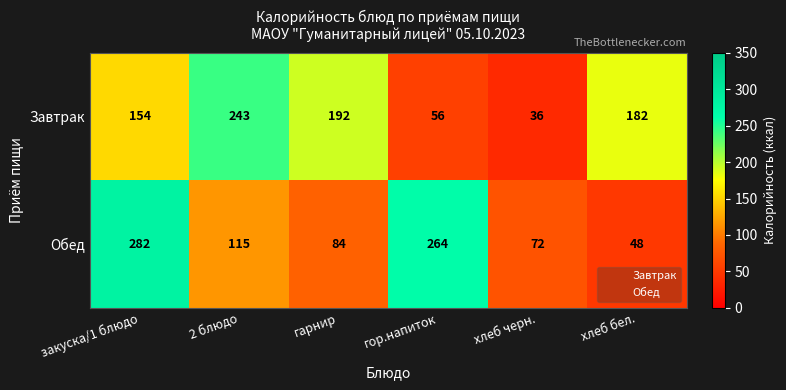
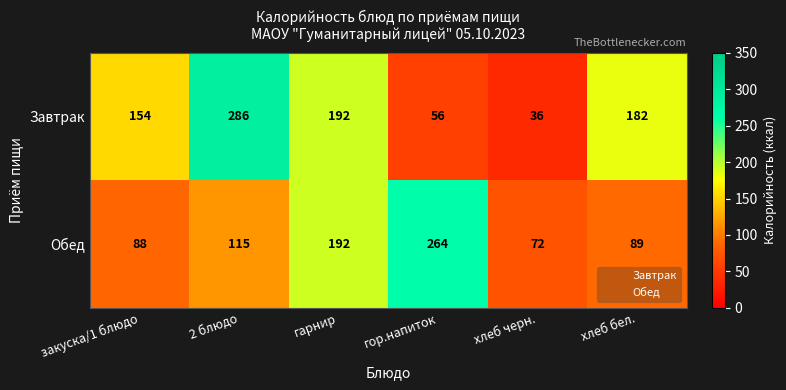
Завтрак, 2 блюдо: 243 -> 286
Обед, закуска/1 блюдо: 282 -> 88
Обед, гарнир: 84 -> 192
Обед, хлеб бел.: 48 -> 89
